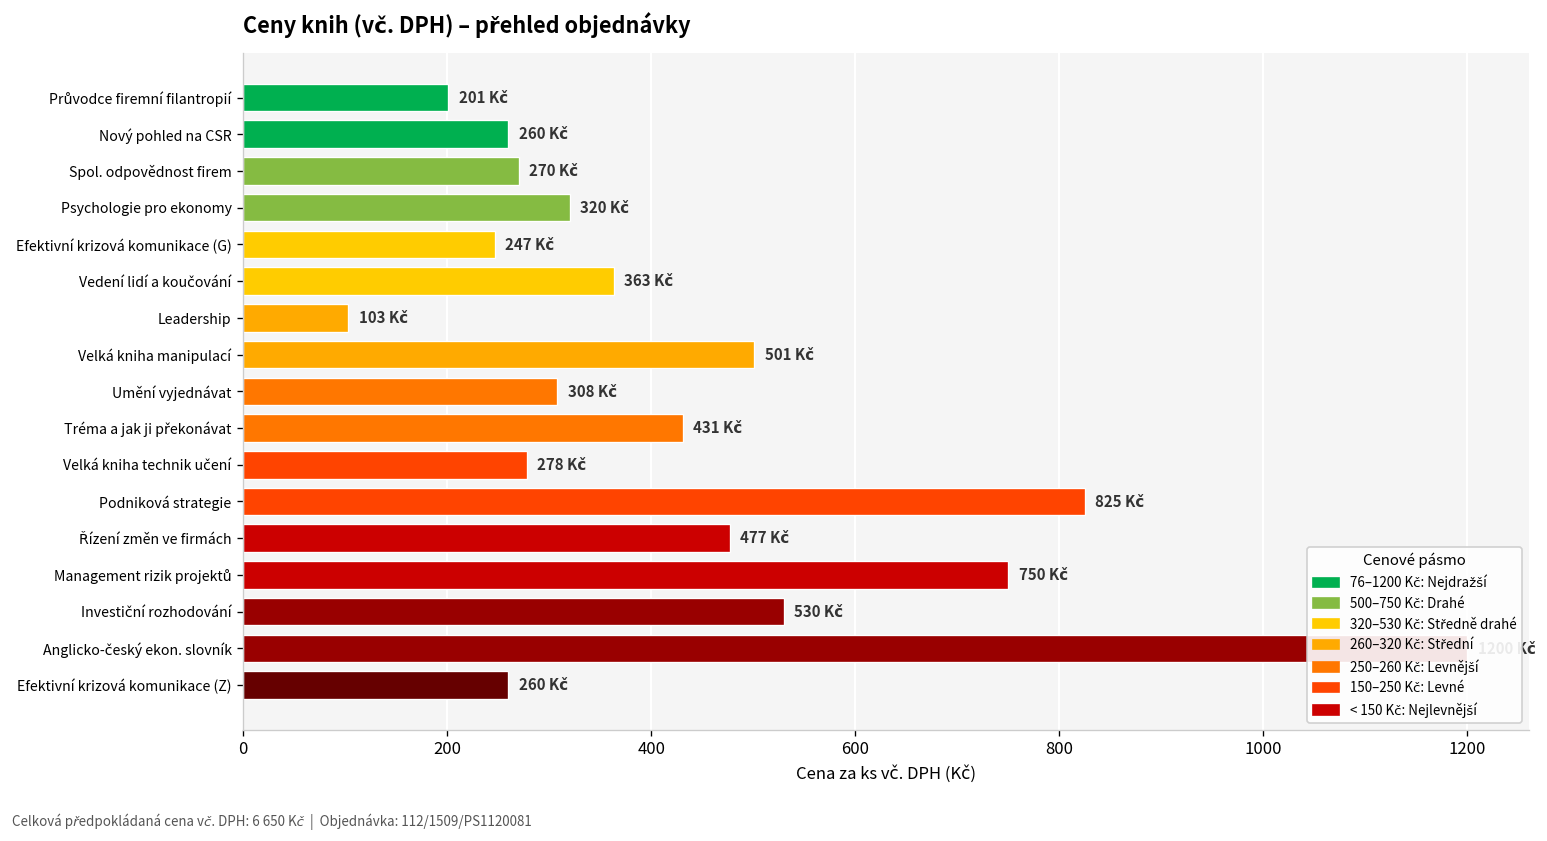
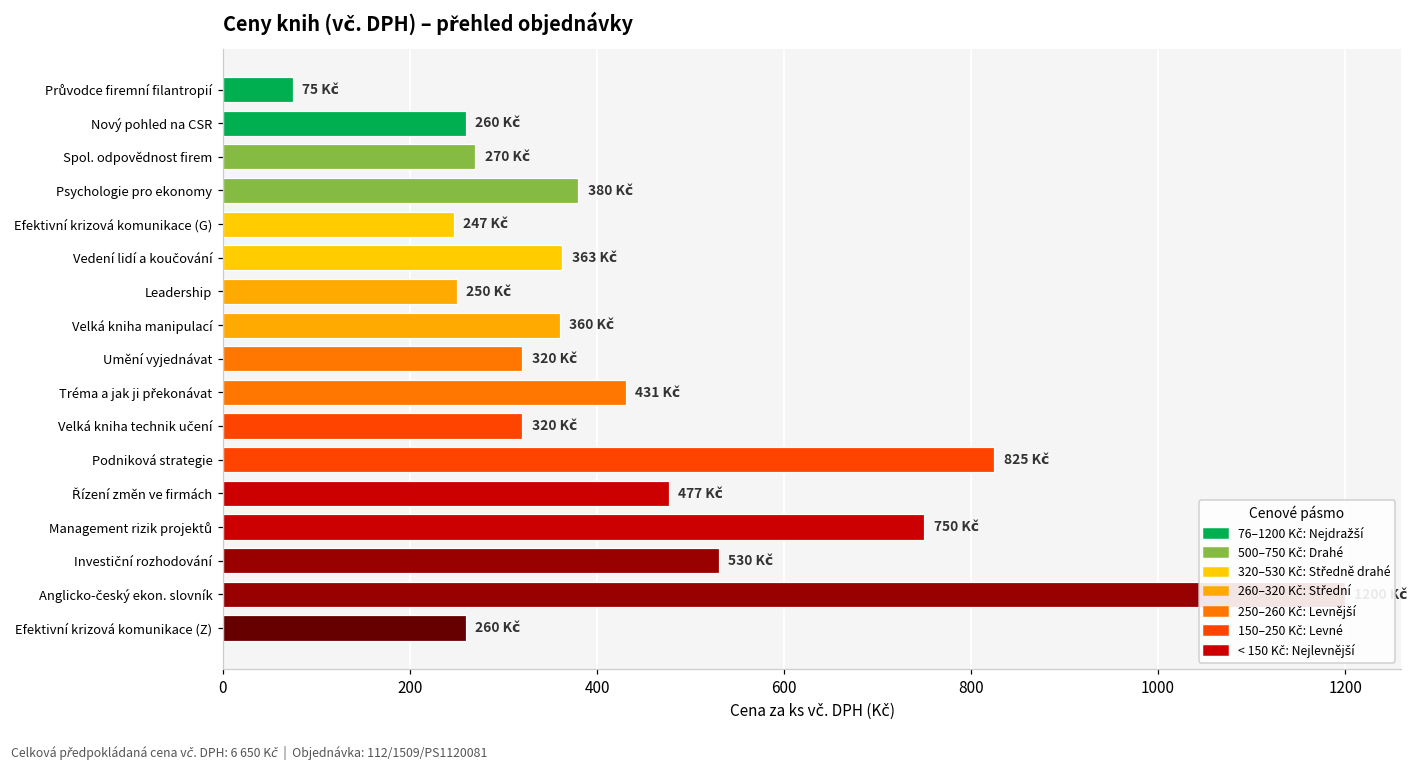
Průvodce firemní filantropií: 201 -> 75
Psychologie pro ekonomy: 320 -> 380
Leadership: 103 -> 250
Velká kniha manipulací: 501 -> 360
Umění vyjednávat: 308 -> 320
Velká kniha technik učení: 278 -> 320
